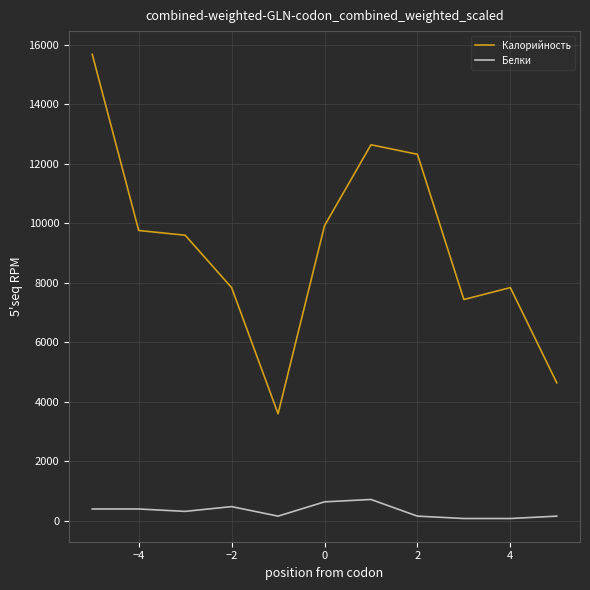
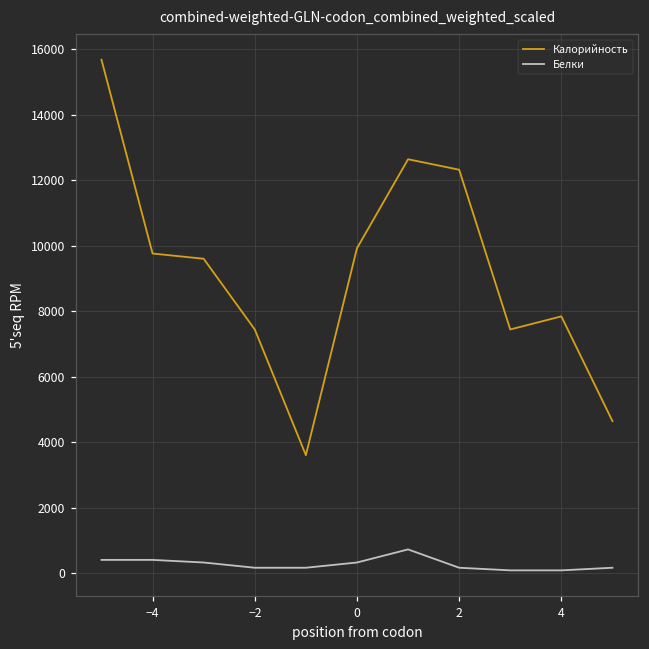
Калорийность, −2: 7800 -> 7400
Белки, −2: 500 -> 200
Белки, 0: 600 -> 300
